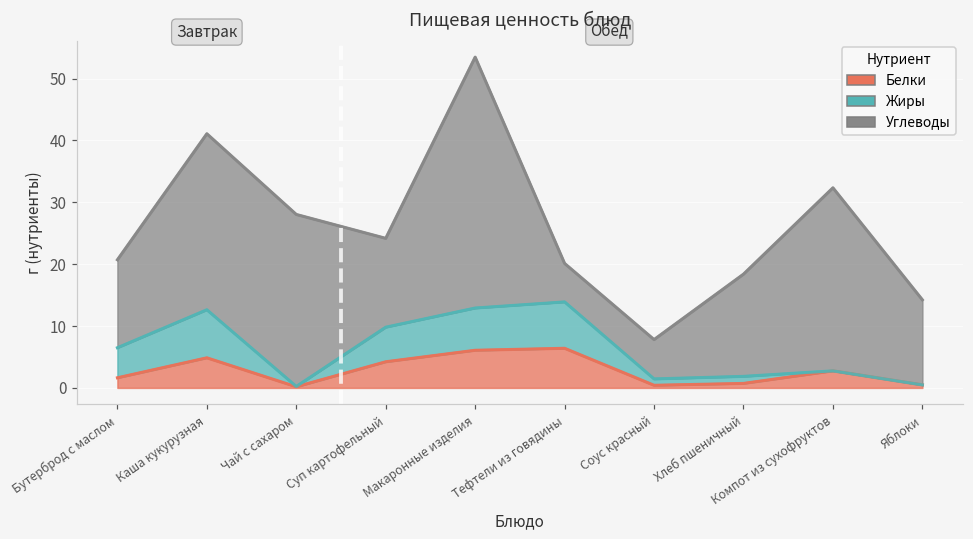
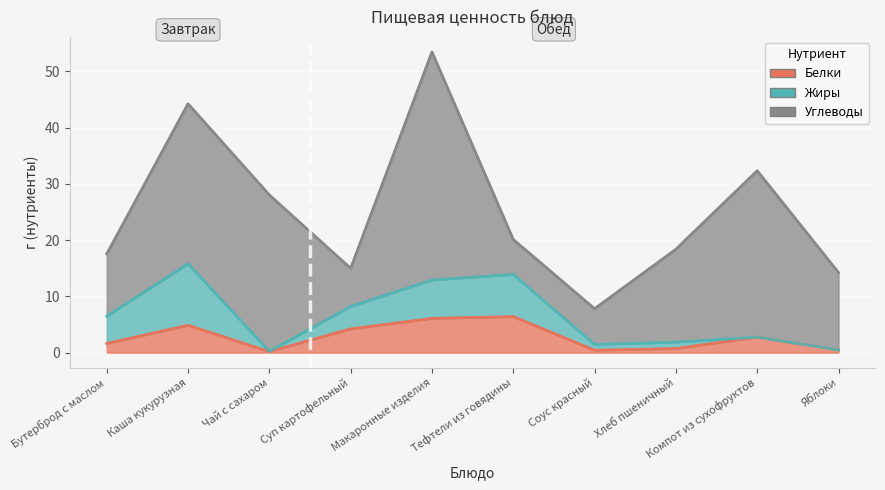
Углеводы, Бутерброд с маслом: 14 -> 11
Жиры, Каша кукурузная: 8 -> 11
Жиры, Суп картофельный: 6 -> 4
Углеводы, Суп картофельный: 14 -> 7
